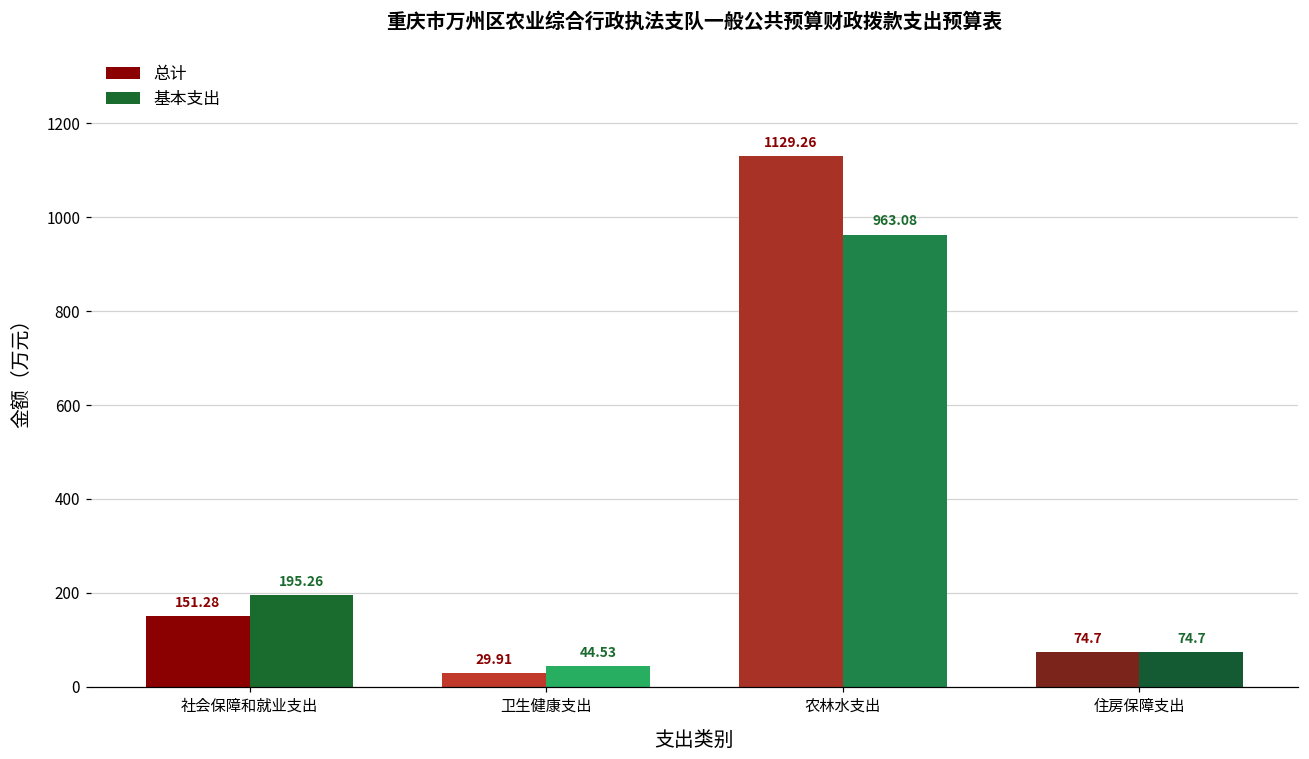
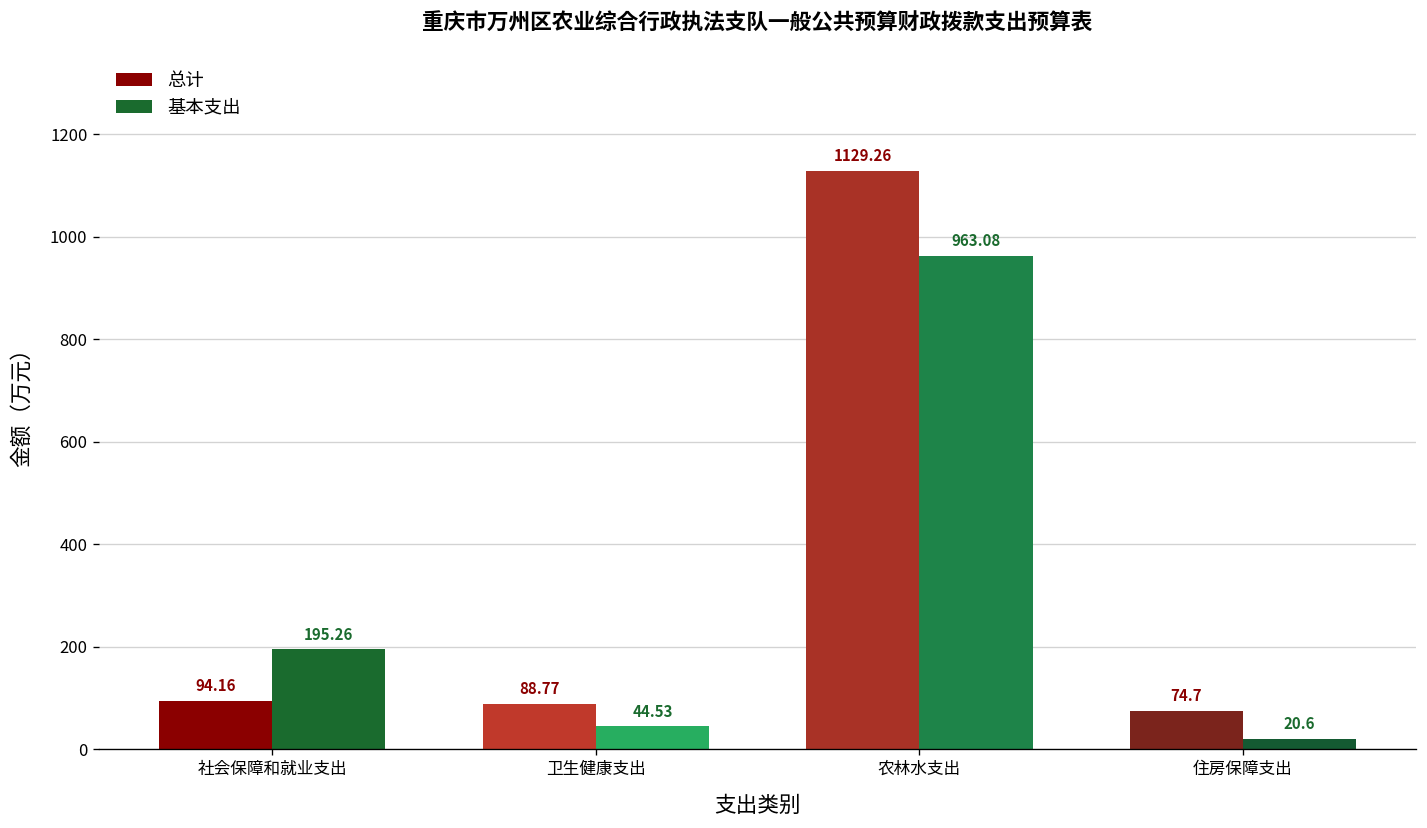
总计, 社会保障和就业支出: 151.28 -> 94.16
总计, 卫生健康支出: 29.91 -> 88.77
基本支出, 住房保障支出: 74.7 -> 20.6
